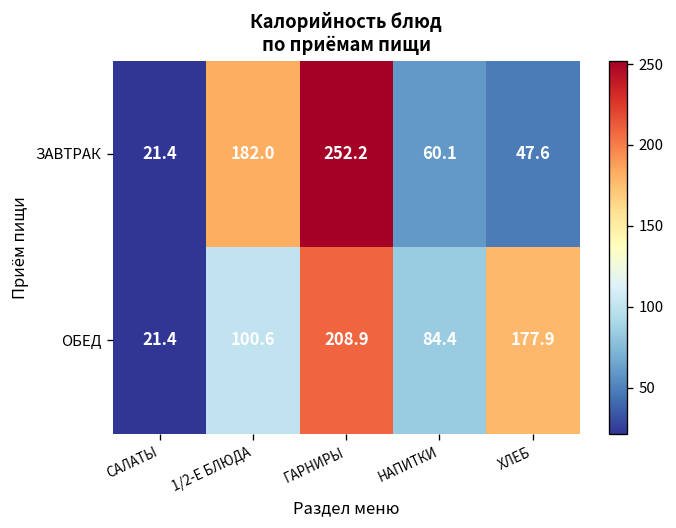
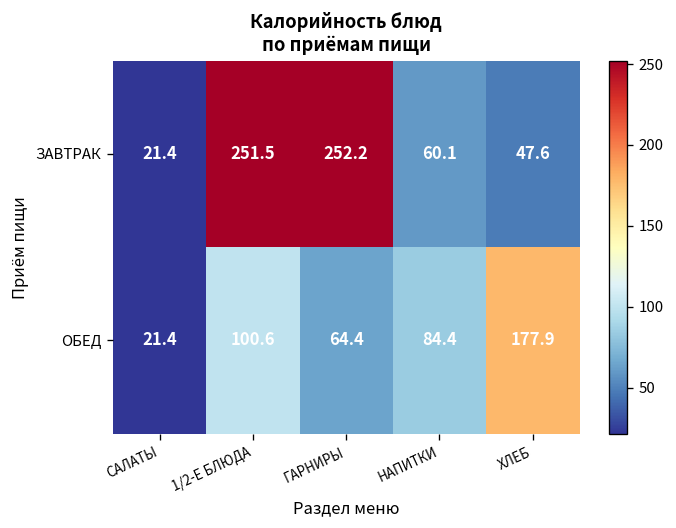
ЗАВТРАК, 1/2-Е БЛЮДА: 182.0 -> 251.5
ОБЕД, ГАРНИРЫ: 208.9 -> 64.4
